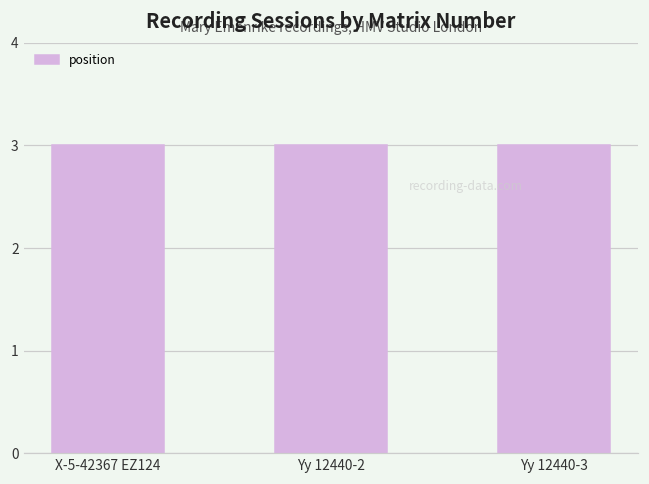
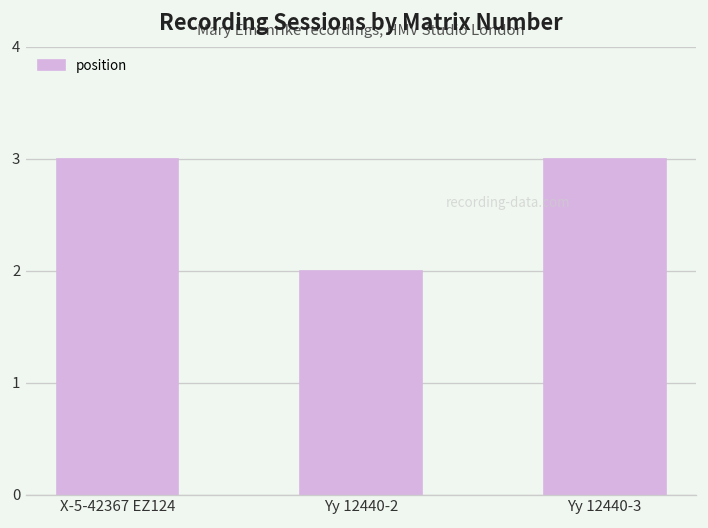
Yy 12440-2: 3 -> 2
